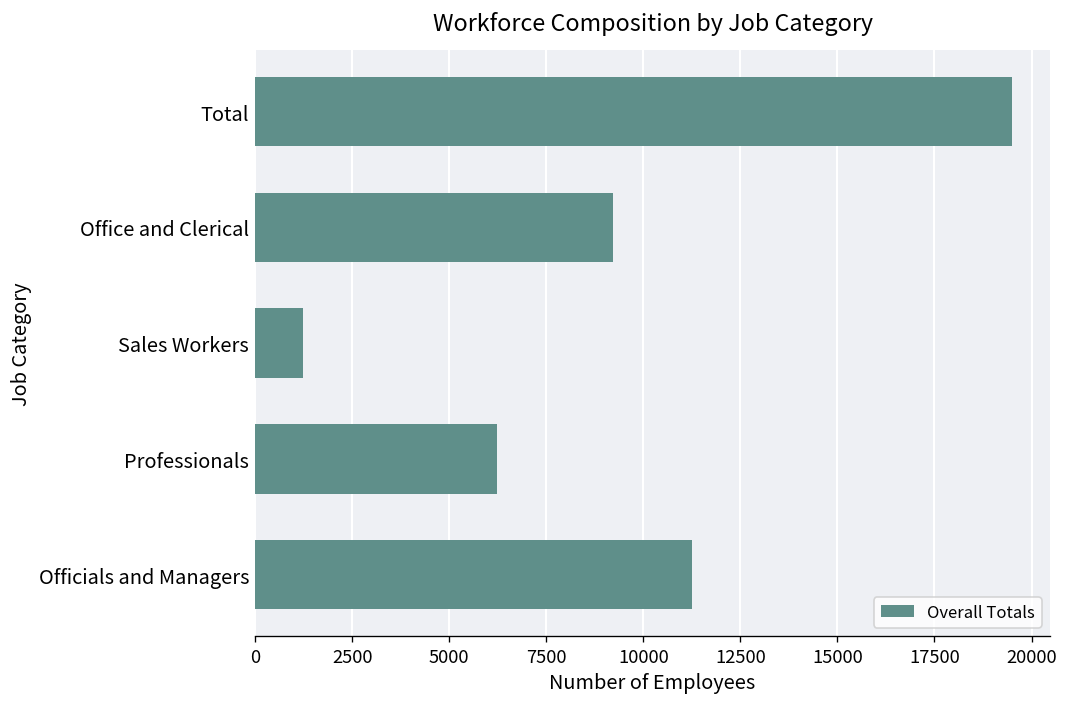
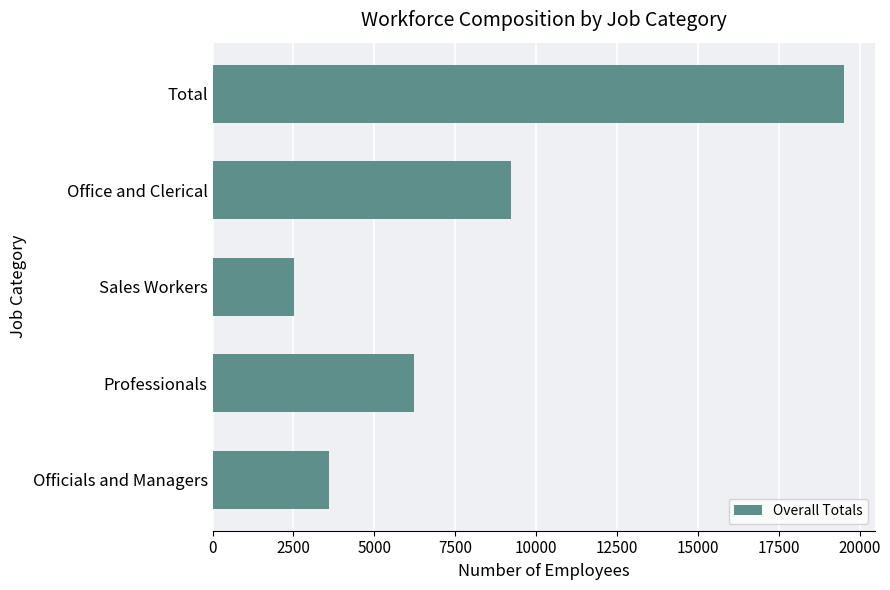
Sales Workers: 1200 -> 2500
Officials and Managers: 11300 -> 3600
